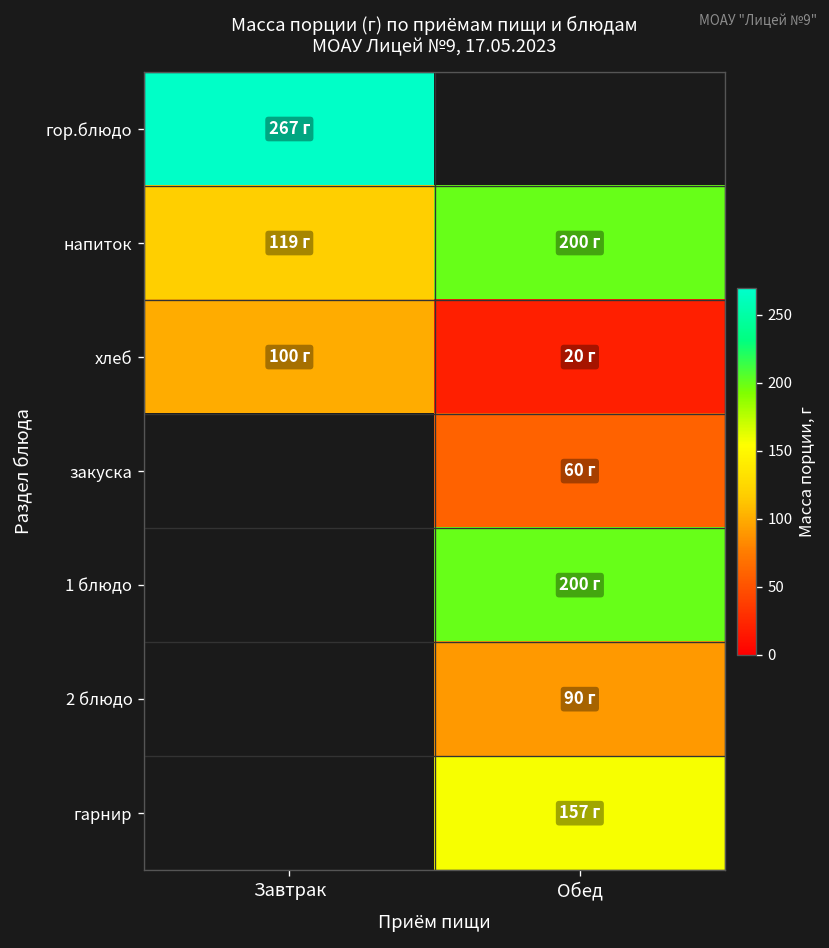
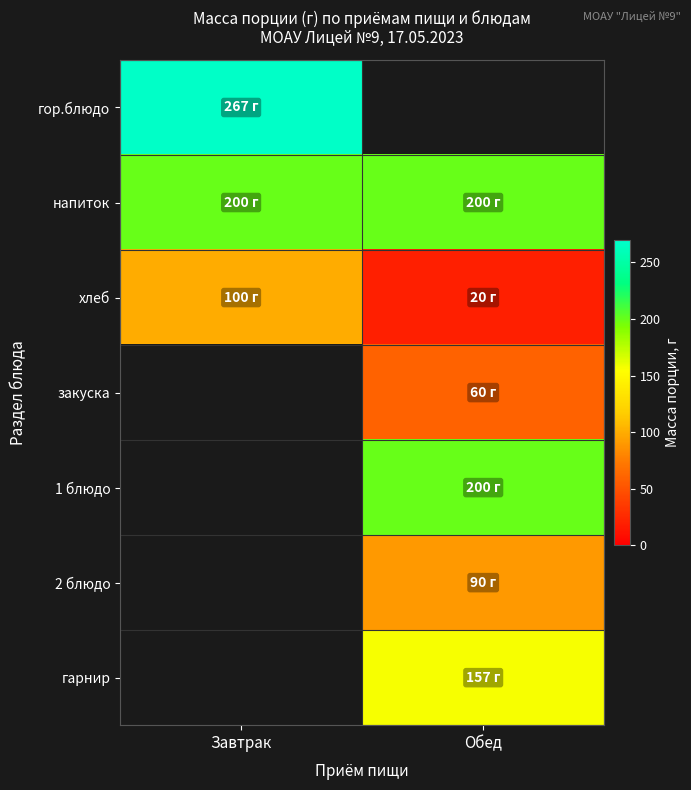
напиток, Завтрак: 119 -> 200
